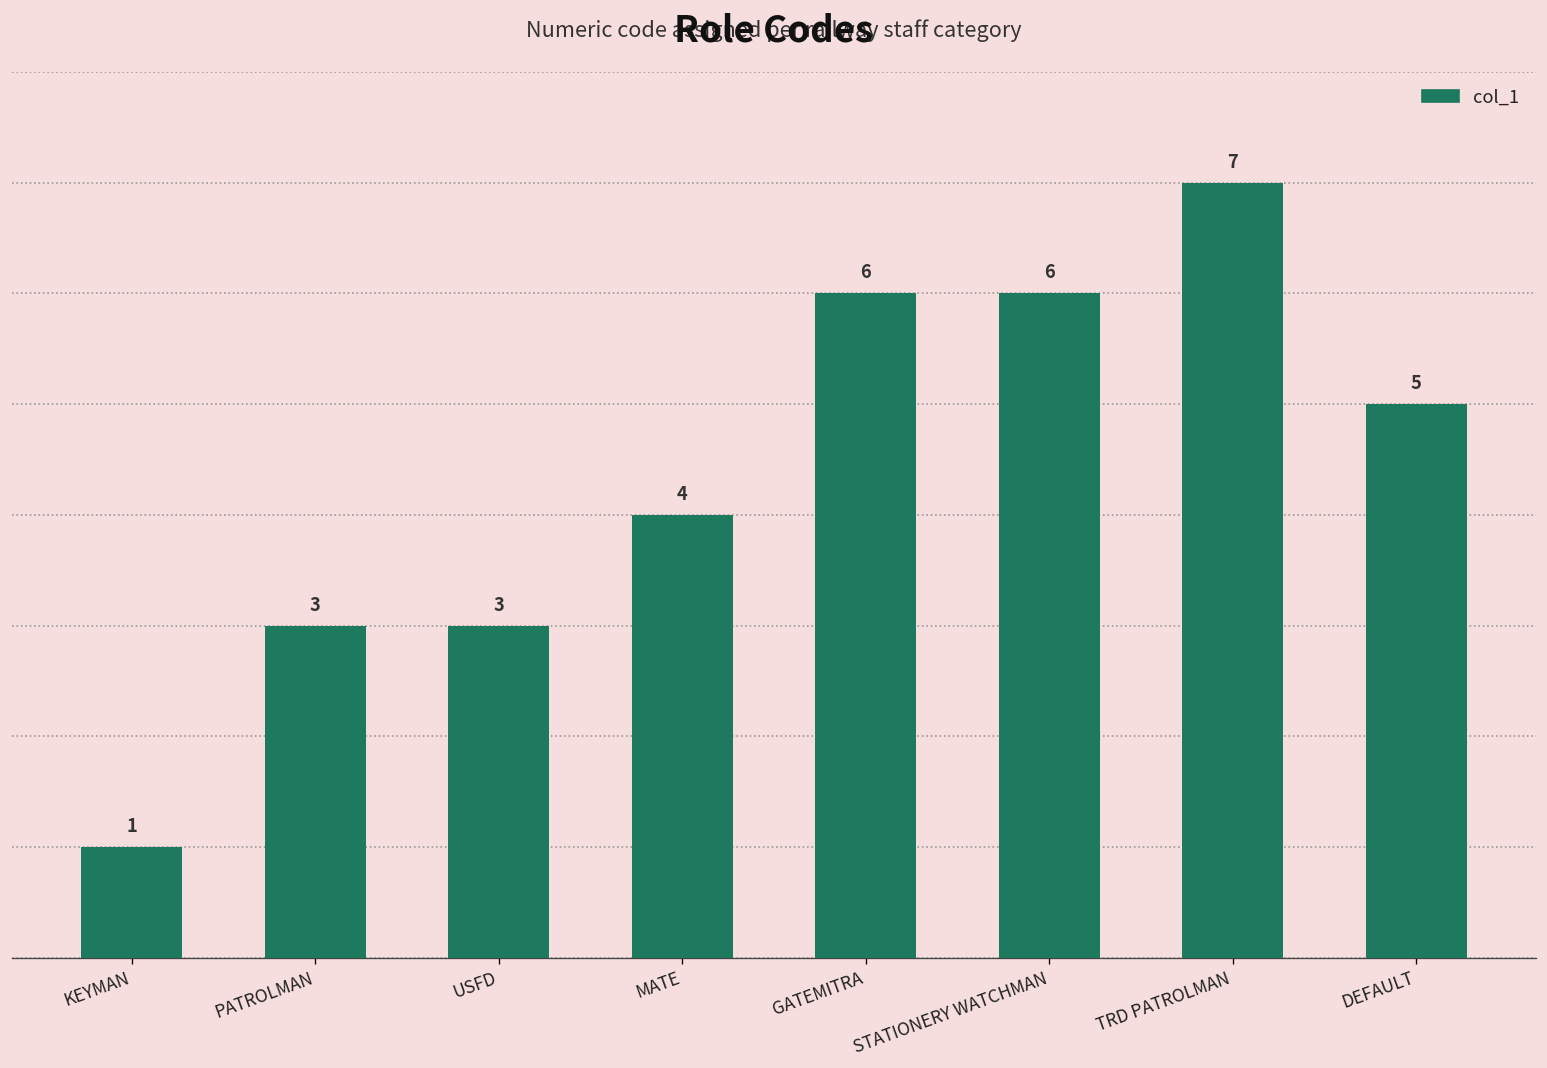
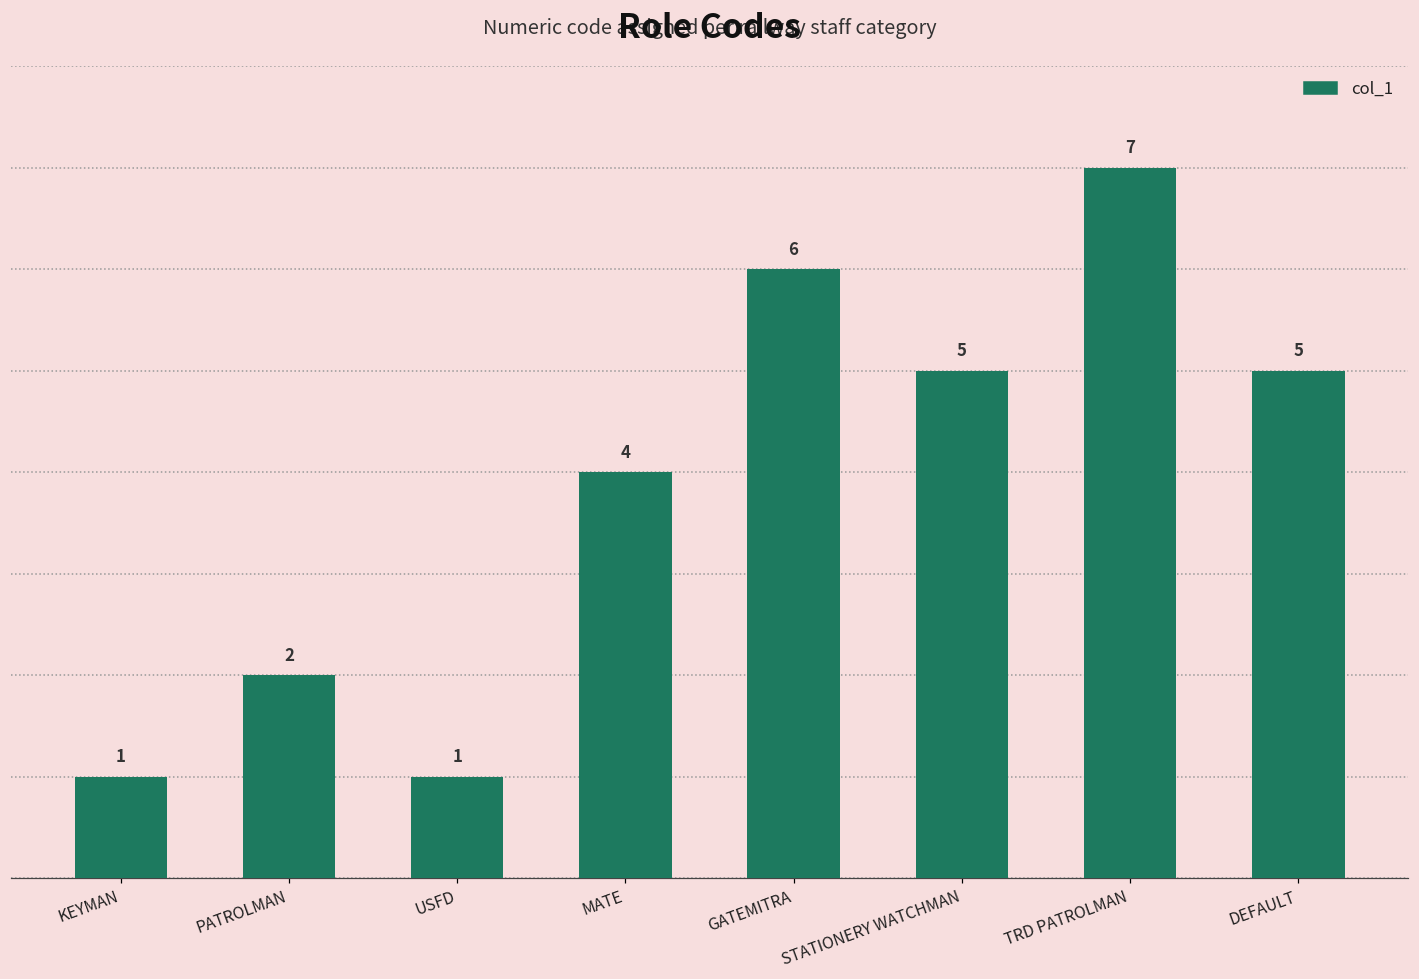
PATROLMAN: 3 -> 2
USFD: 3 -> 1
STATIONERY WATCHMAN: 6 -> 5
